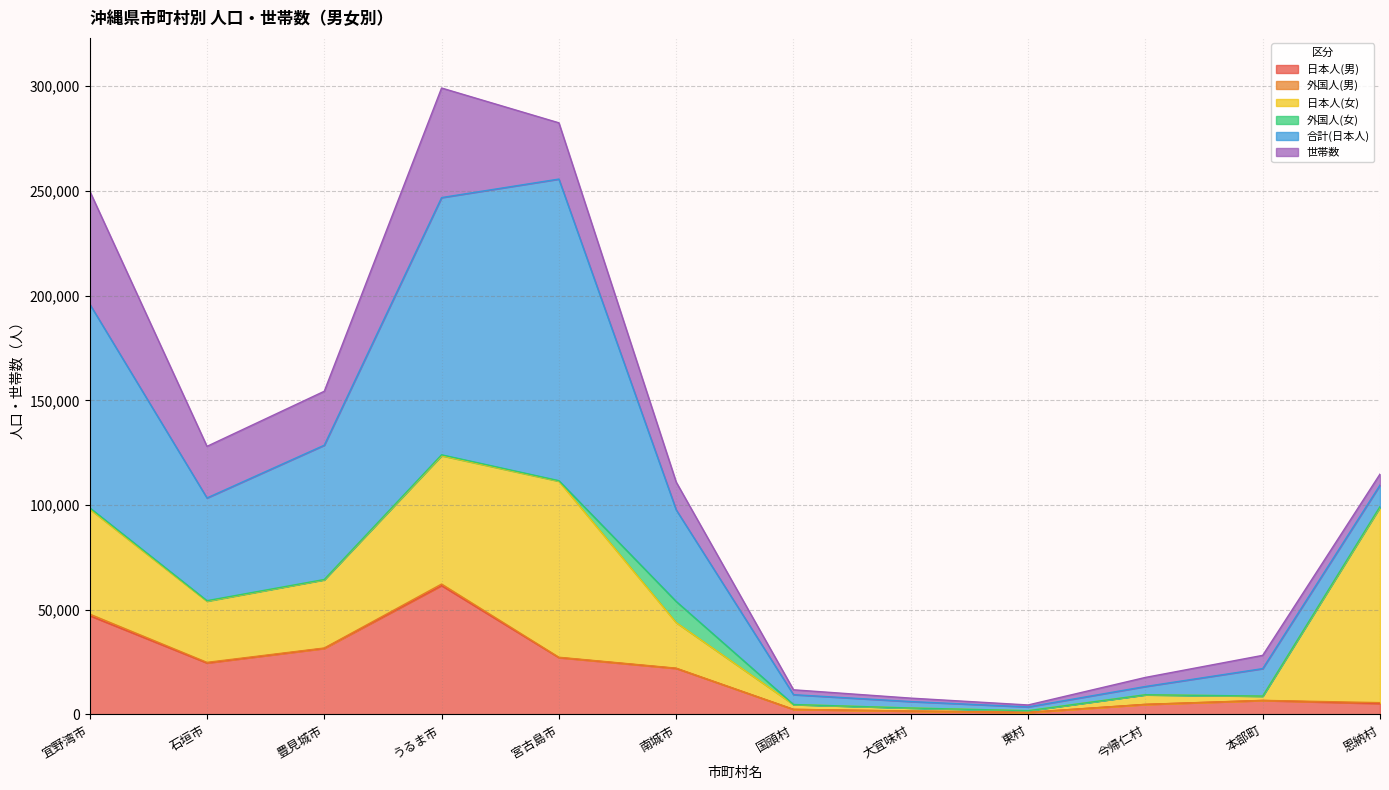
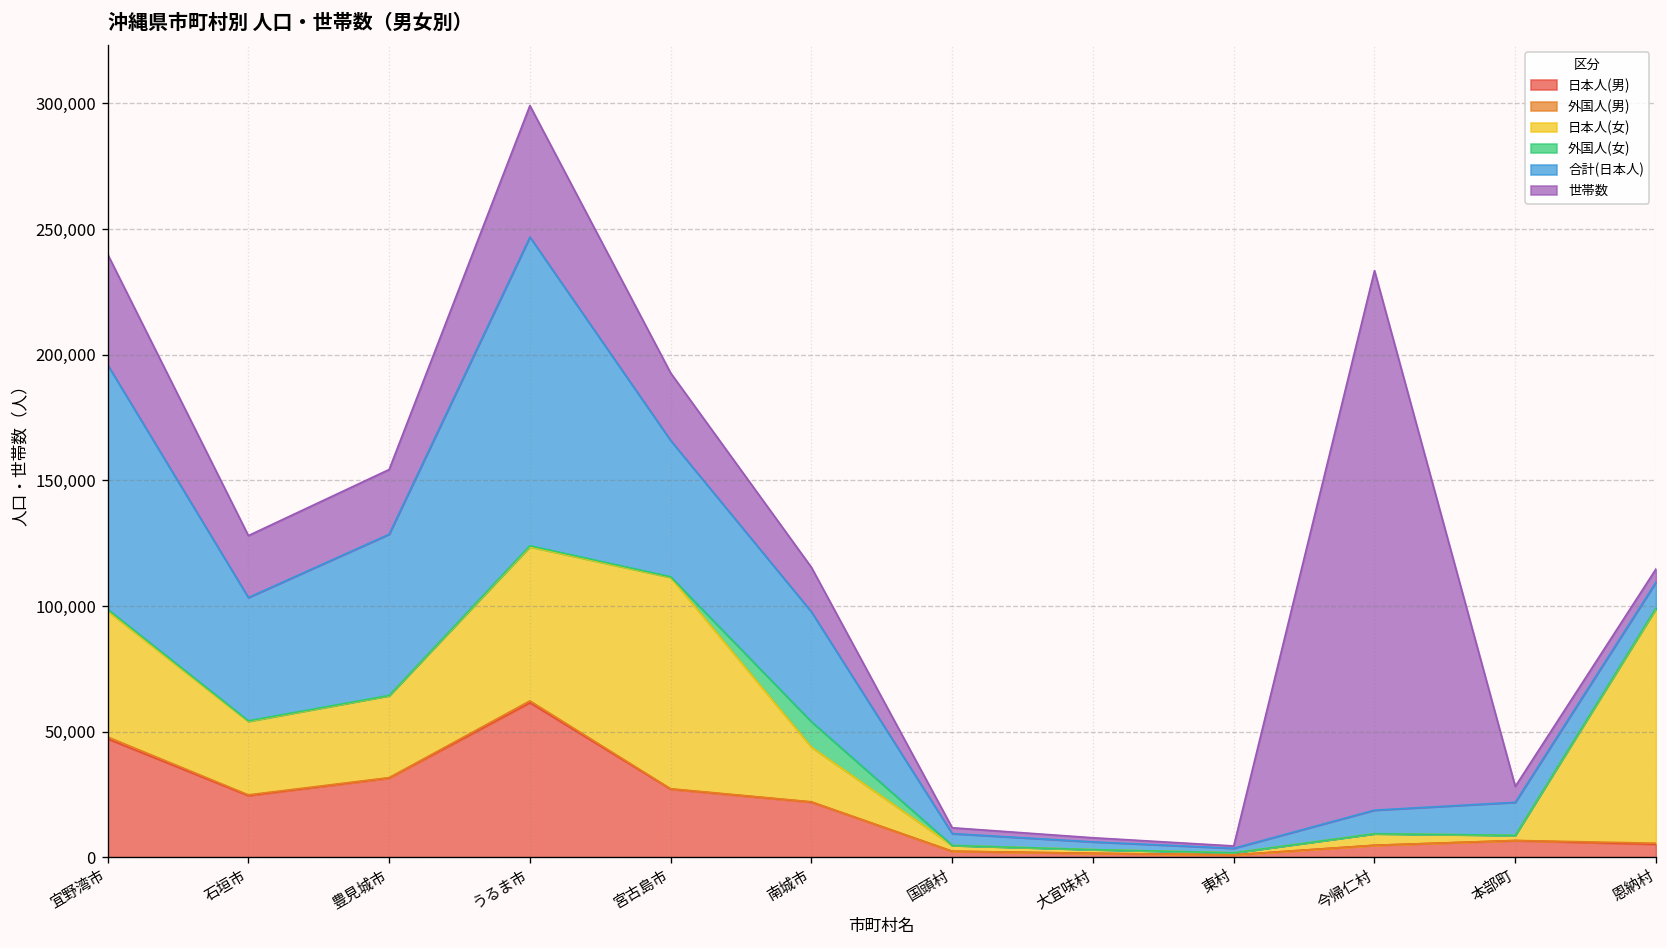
世帯数, 宜野湾市: 54,000 -> 44,000
合計(日本人), 宮古島市: 144,000 -> 54,000
世帯数, 南城市: 13,000 -> 18,000
合計(日本人), 今帰仁村: 4,000 -> 9,000
世帯数, 今帰仁村: 4,000 -> 215,000
